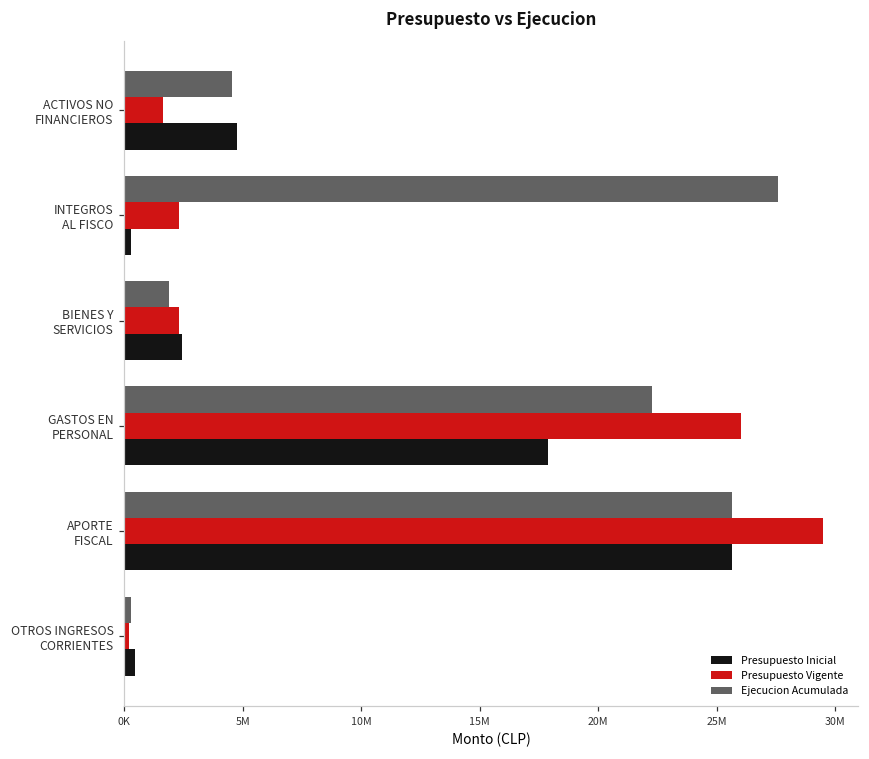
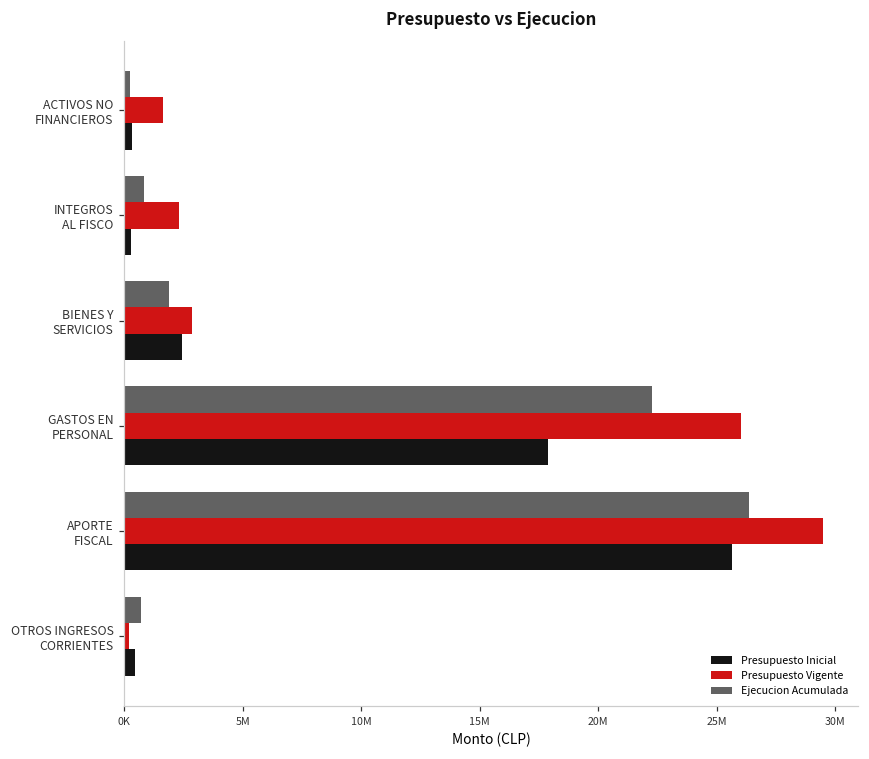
Ejecucion Acumulada, ACTIVOS NO FINANCIEROS: 4500000 -> 200000
Presupuesto Inicial, ACTIVOS NO FINANCIEROS: 4800000 -> 300000
Ejecucion Acumulada, INTEGROS AL FISCO: 27600000 -> 800000
Presupuesto Vigente, BIENES Y SERVICIOS: 2300000 -> 2800000
Ejecucion Acumulada, APORTE FISCAL: 25700000 -> 26400000
Ejecucion Acumulada, OTROS INGRESOS CORRIENTES: 300000 -> 700000
